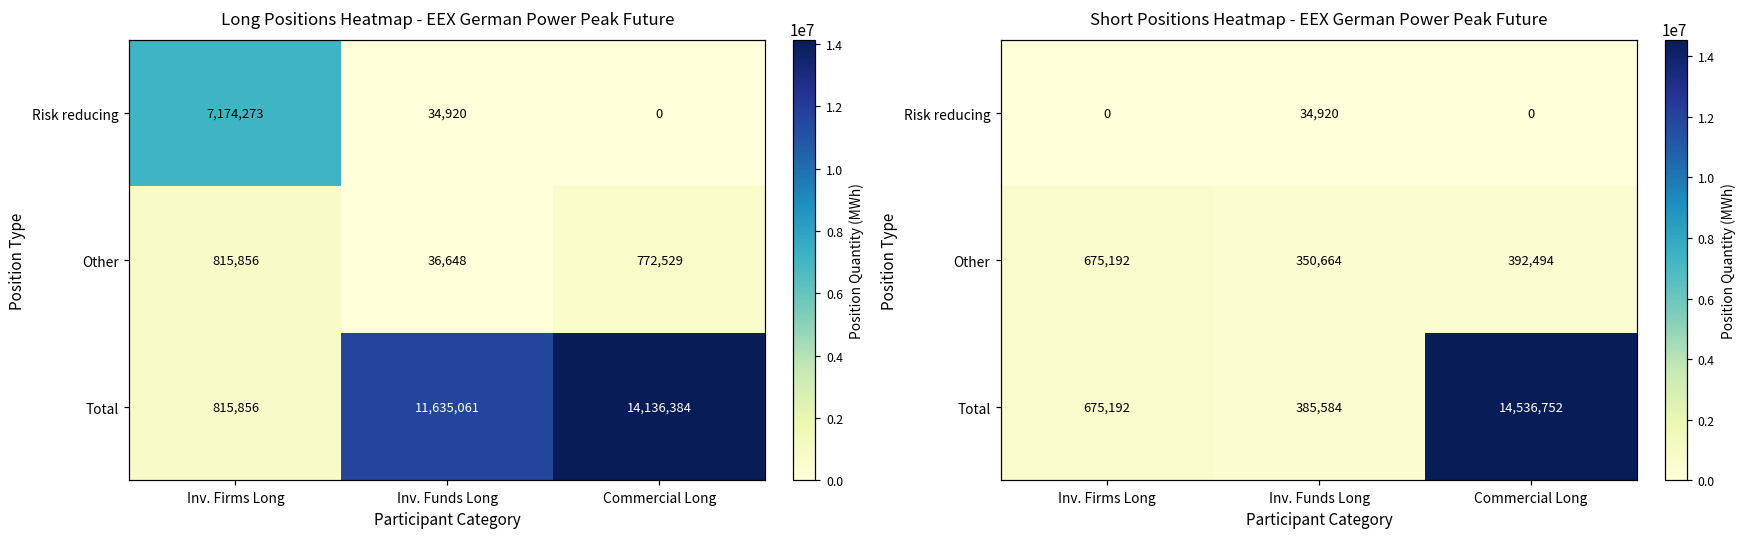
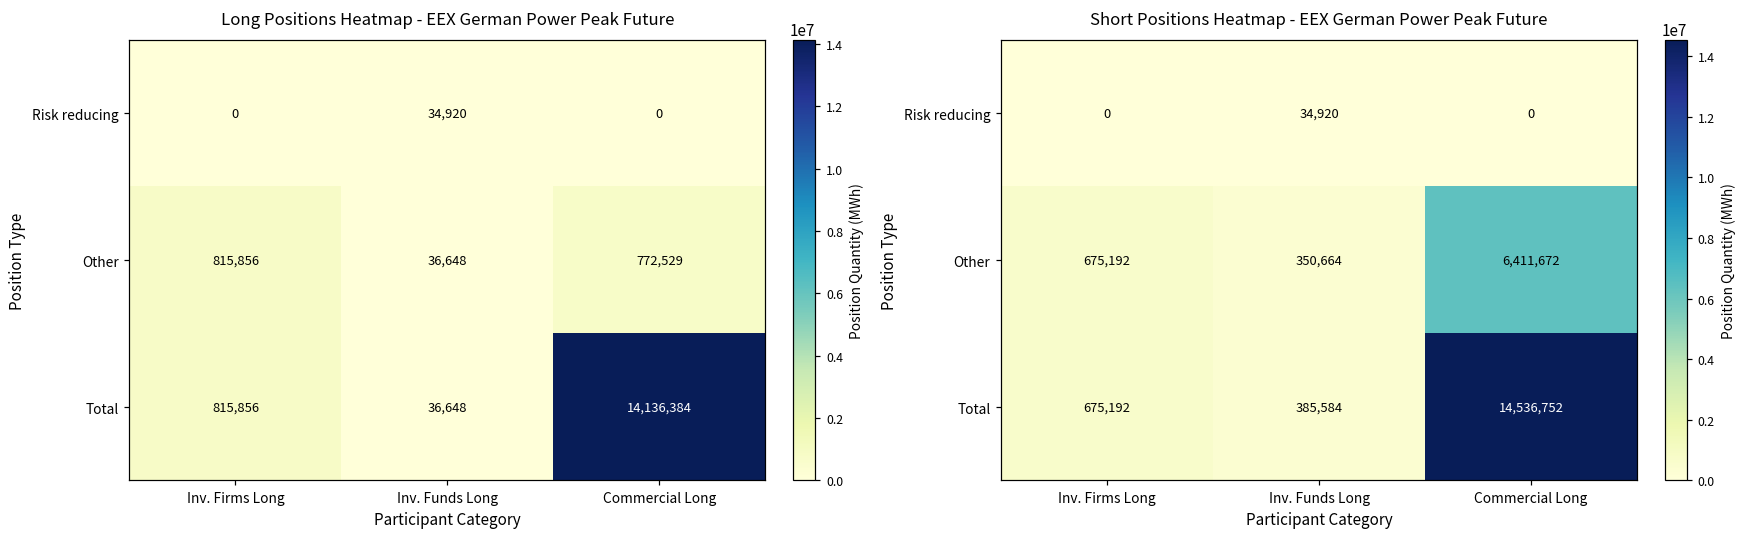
Long Positions Heatmap - EEX German Power Peak Future, Risk reducing, Inv. Firms Long: 7,174,273 -> 0
Long Positions Heatmap - EEX German Power Peak Future, Total, Inv. Funds Long: 11,635,061 -> 36,648
Short Positions Heatmap - EEX German Power Peak Future, Other, Commercial Long: 392,494 -> 6,411,672
